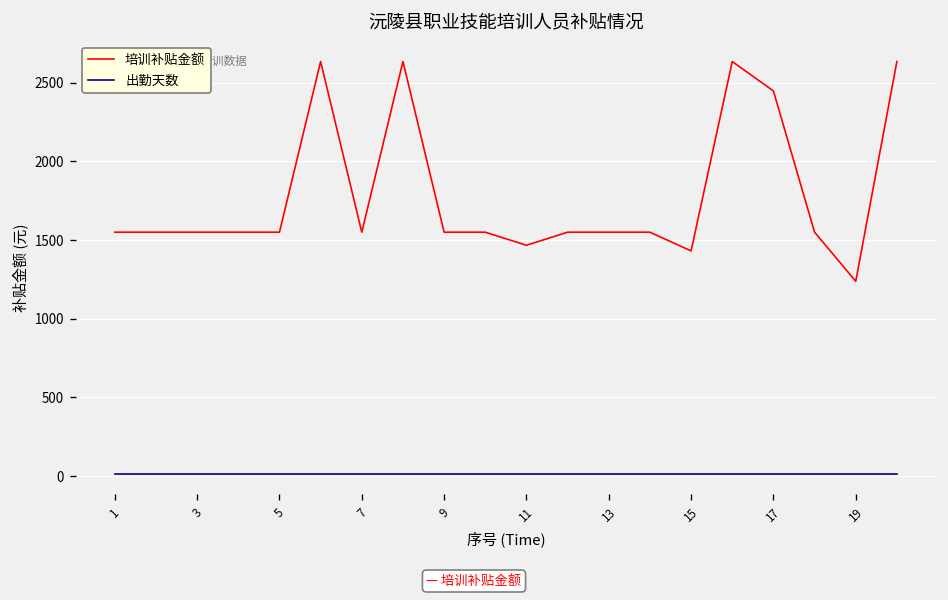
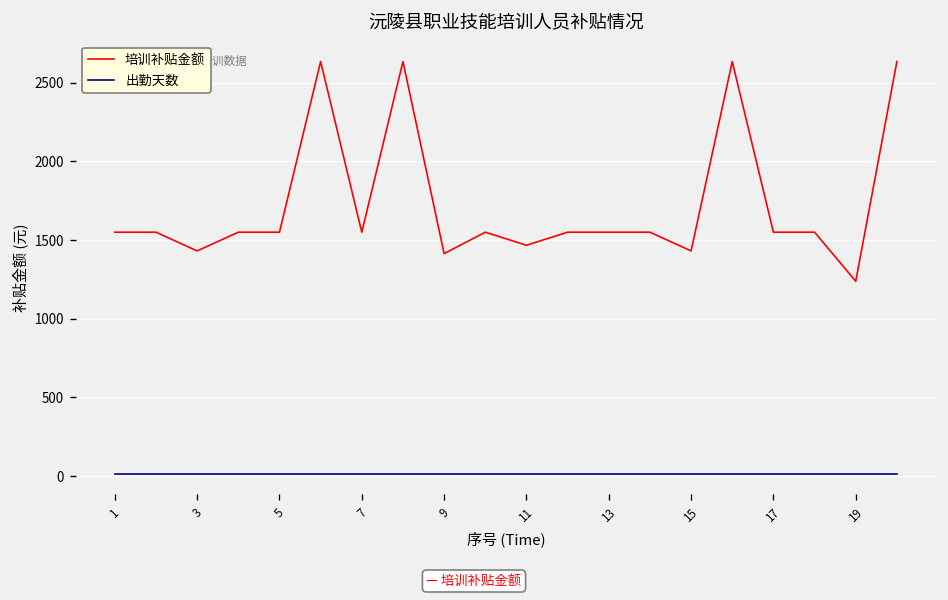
培训补贴金额, 3: 1550 -> 1430
培训补贴金额, 9: 1550 -> 1410
培训补贴金额, 17: 2450 -> 1550
